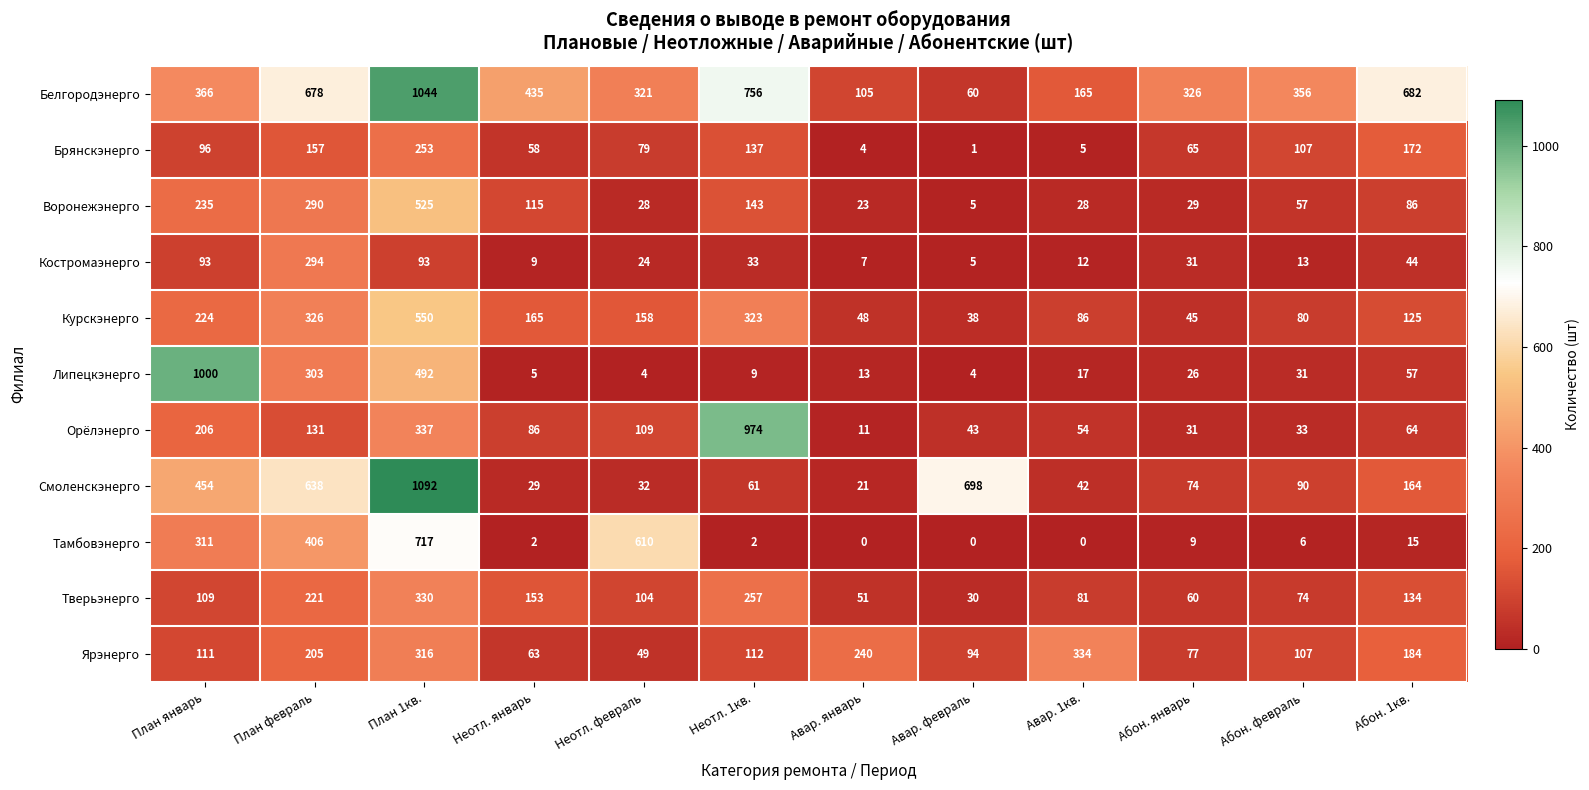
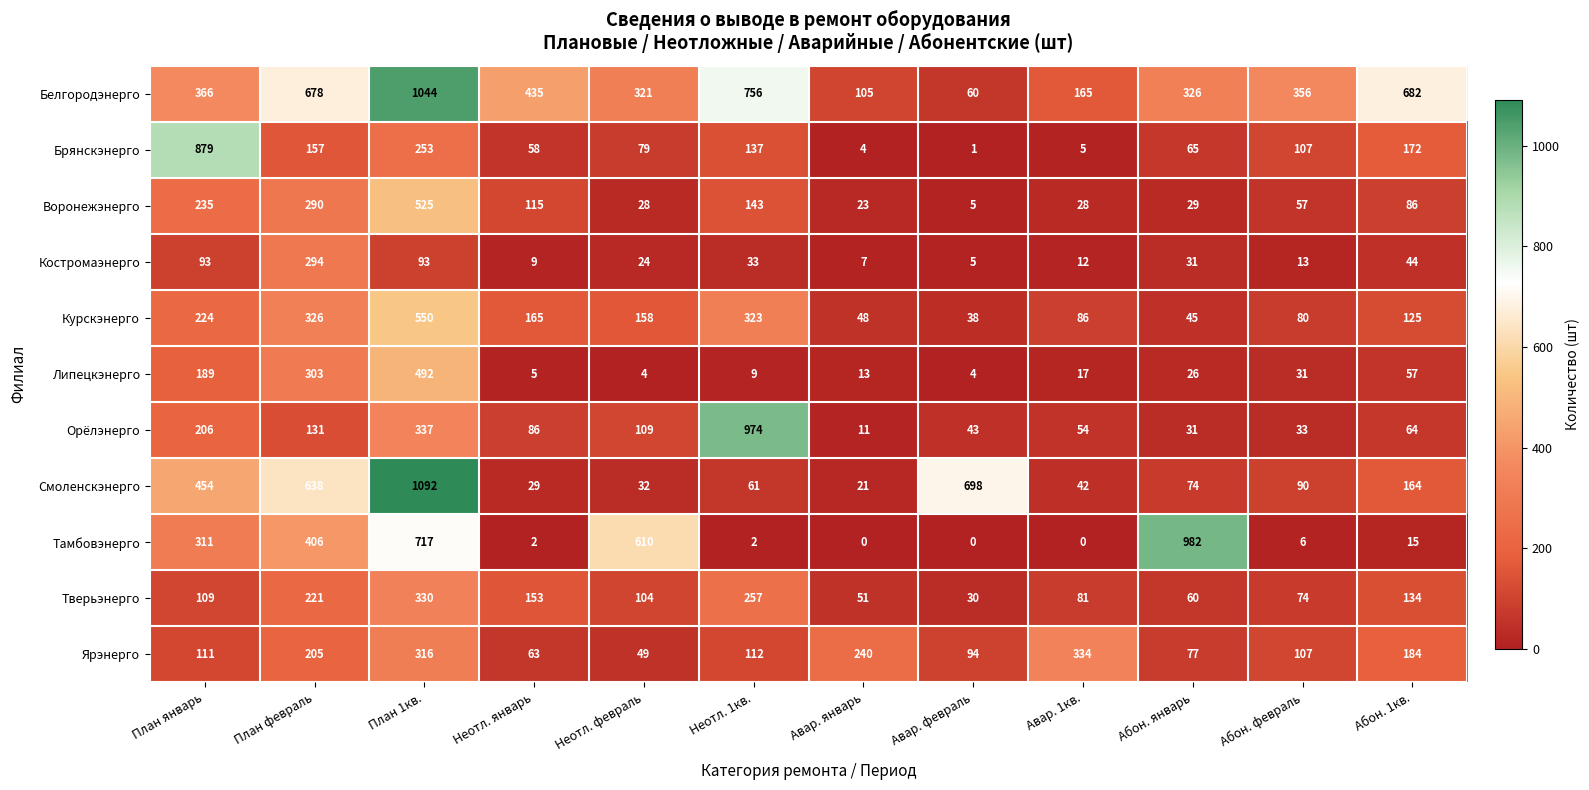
Брянскэнерго, План январь: 96 -> 879
Липецкэнерго, План январь: 1000 -> 189
Тамбовэнерго, Абон. январь: 9 -> 982
